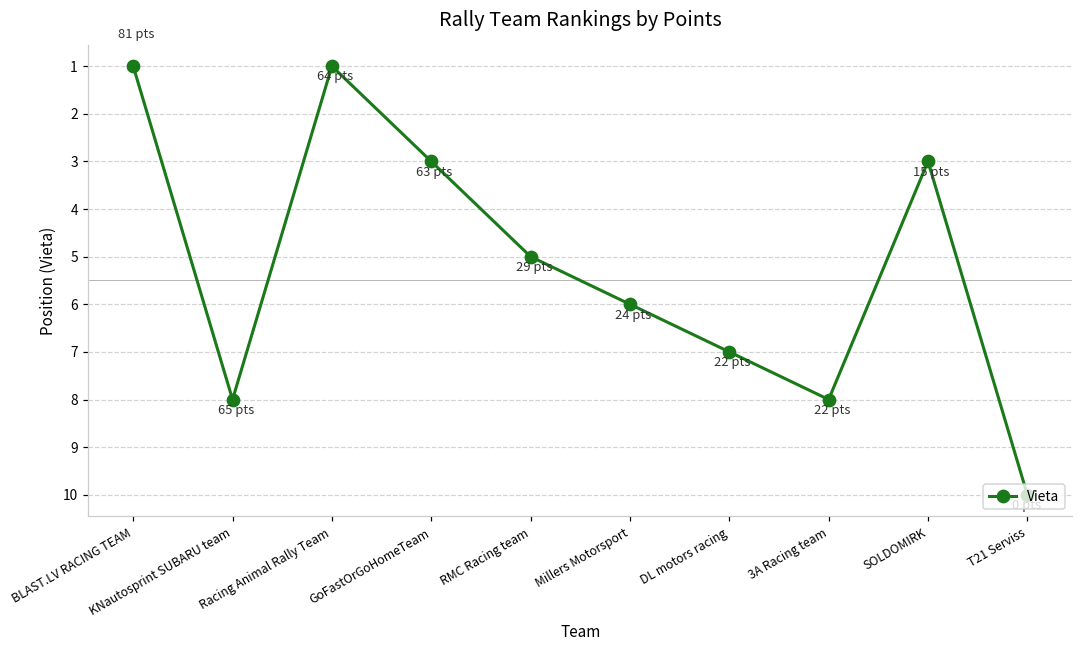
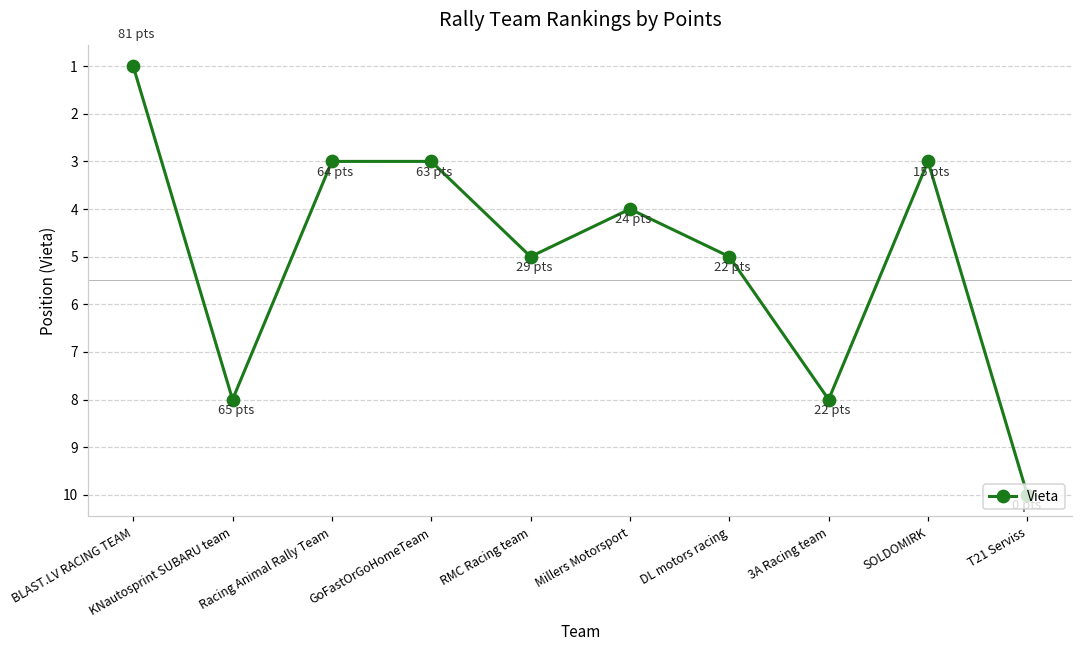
Racing Animal Rally Team: 1 -> 3
Millers Motorsport: 6 -> 4
DL motors racing: 7 -> 5
